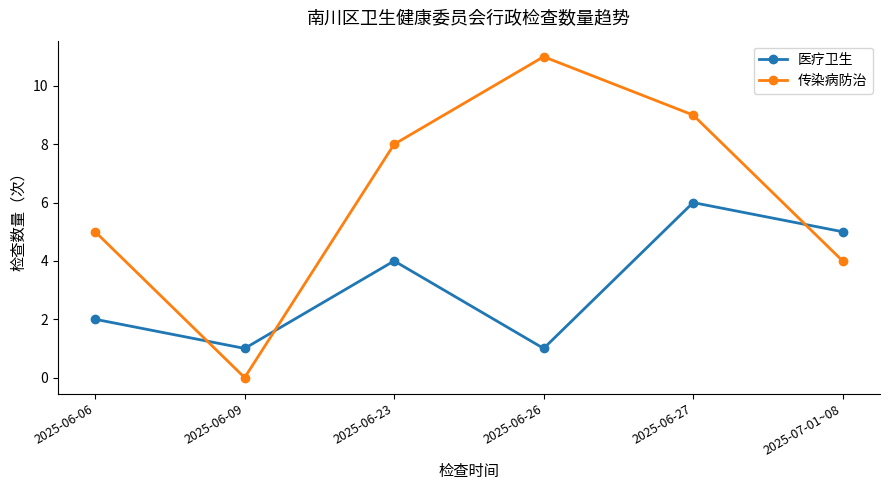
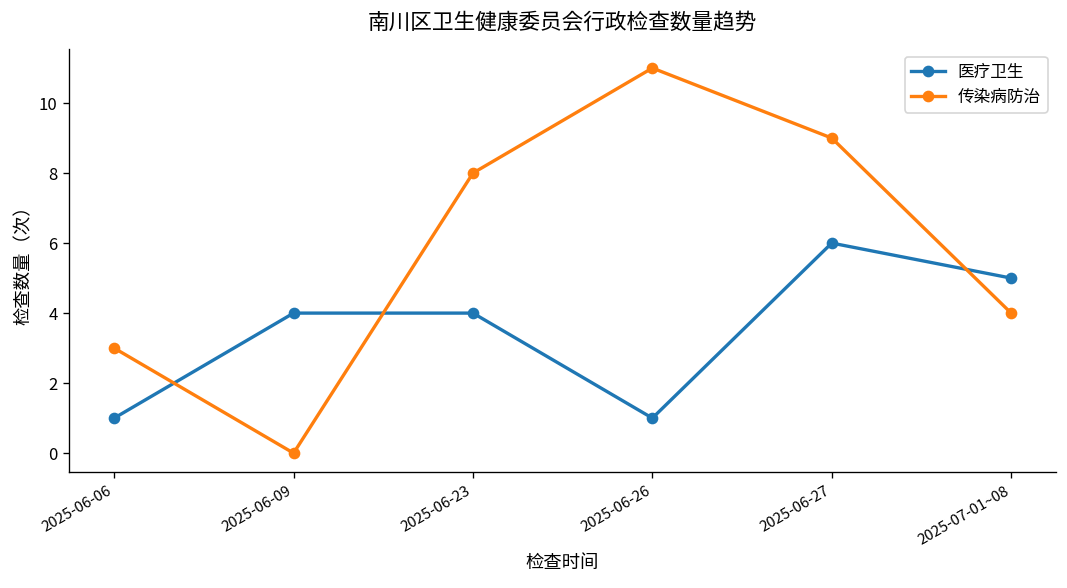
医疗卫生, 2025-06-06: 2 -> 1
传染病防治, 2025-06-06: 5 -> 3
医疗卫生, 2025-06-09: 1 -> 4
